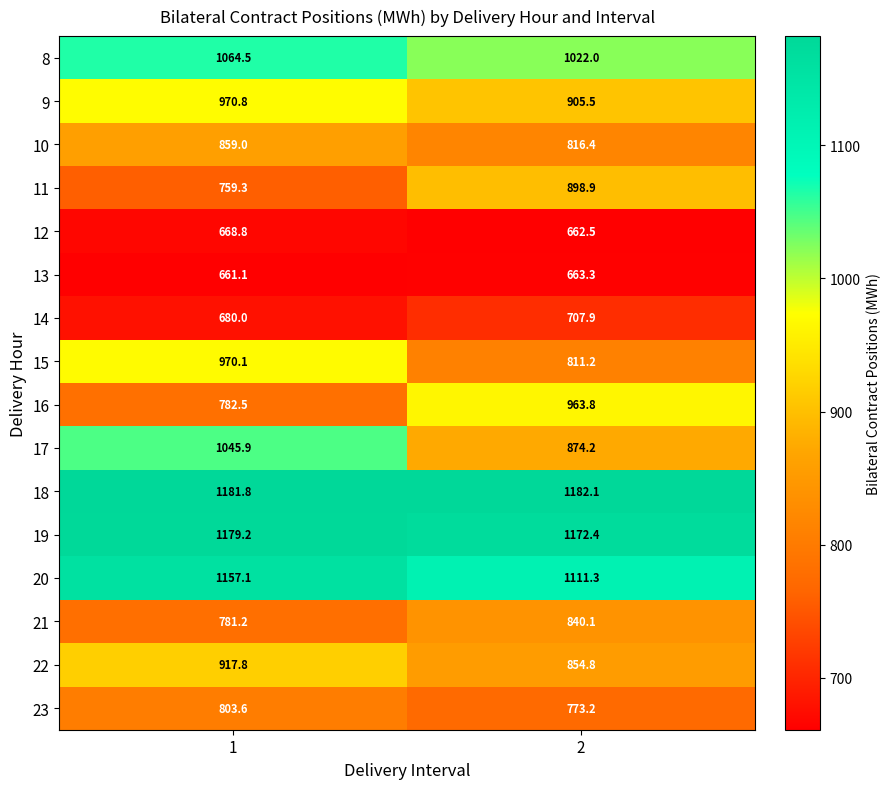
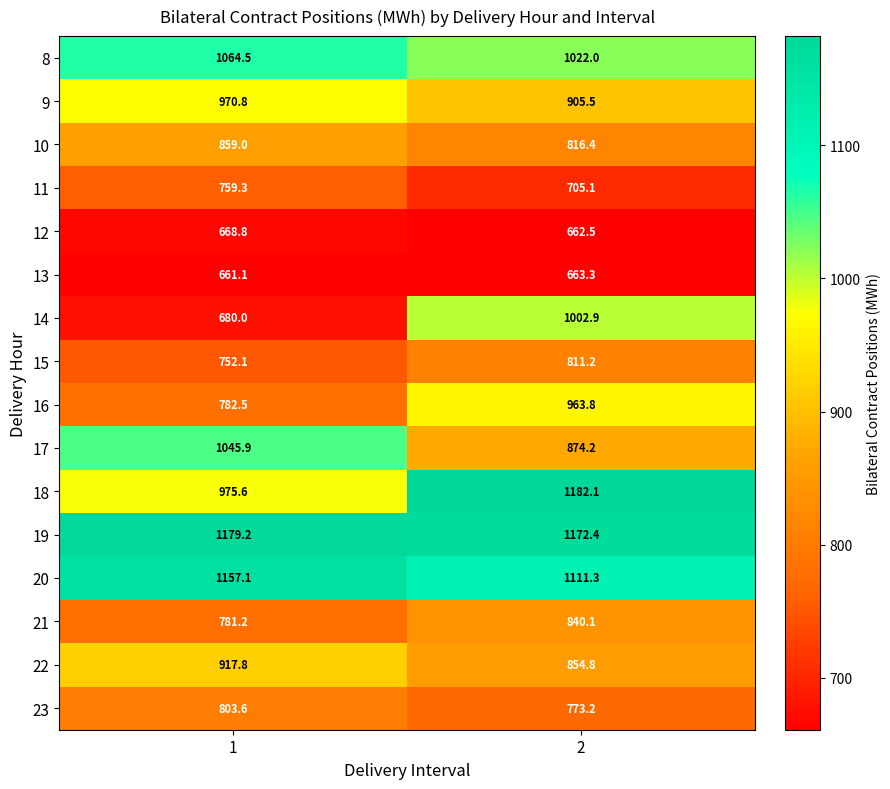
11, 2: 898.9 -> 705.1
14, 2: 707.9 -> 1002.9
15, 1: 970.1 -> 752.1
18, 1: 1181.8 -> 975.6
